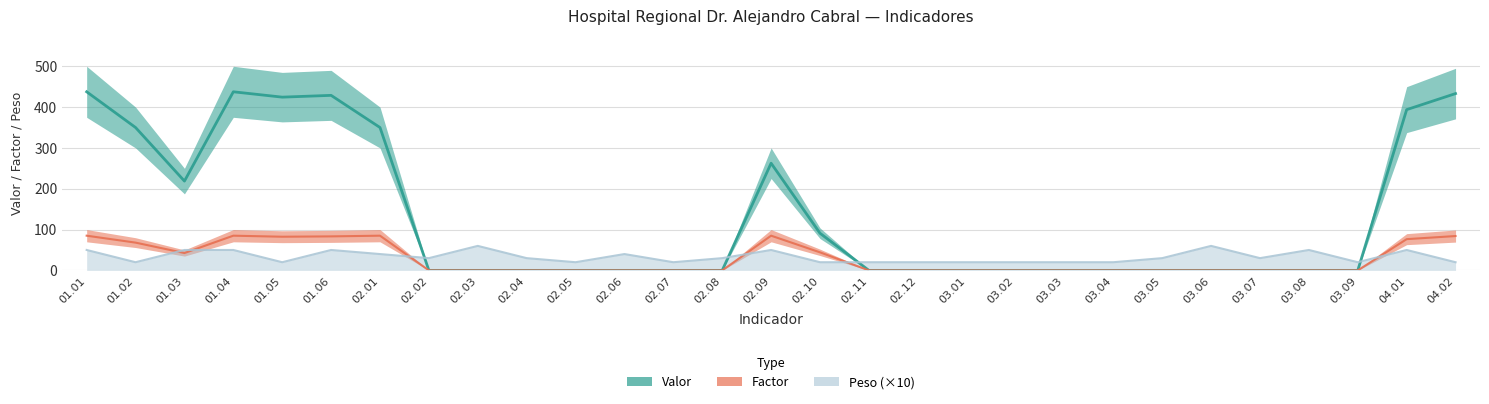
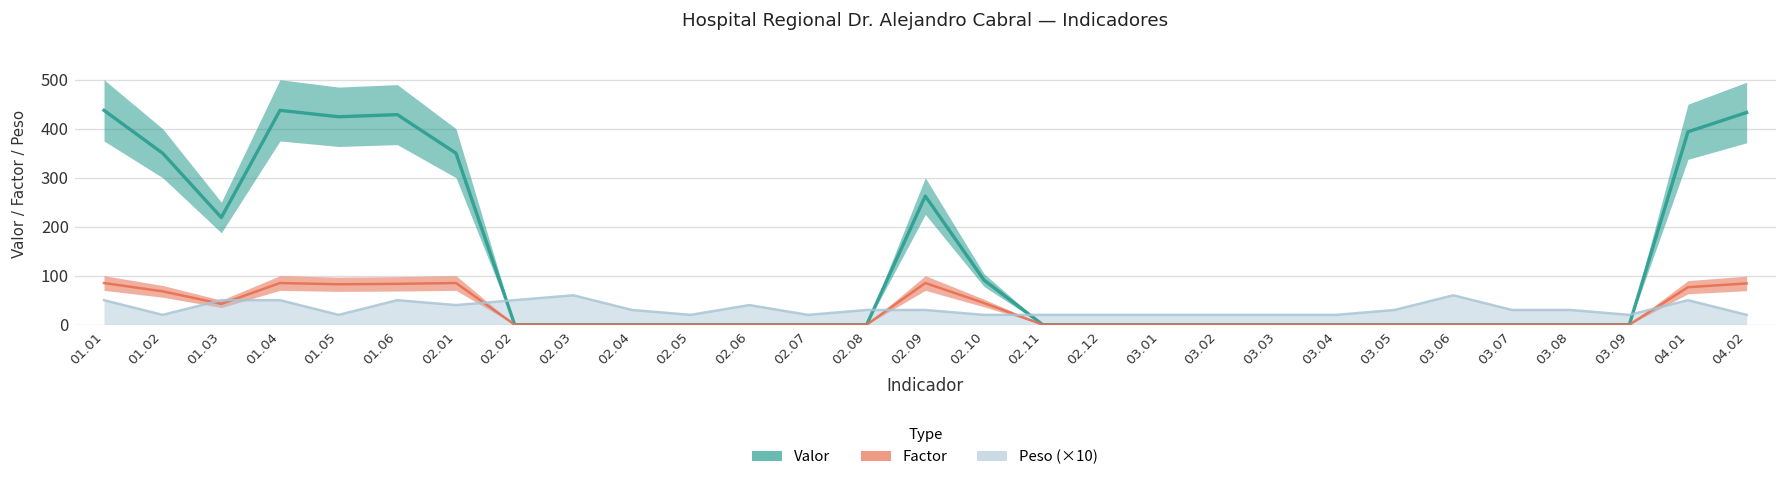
Peso (×10), 02.02: 30 -> 50
Peso (×10), 02.09: 50 -> 30
Peso (×10), 03.08: 50 -> 30
